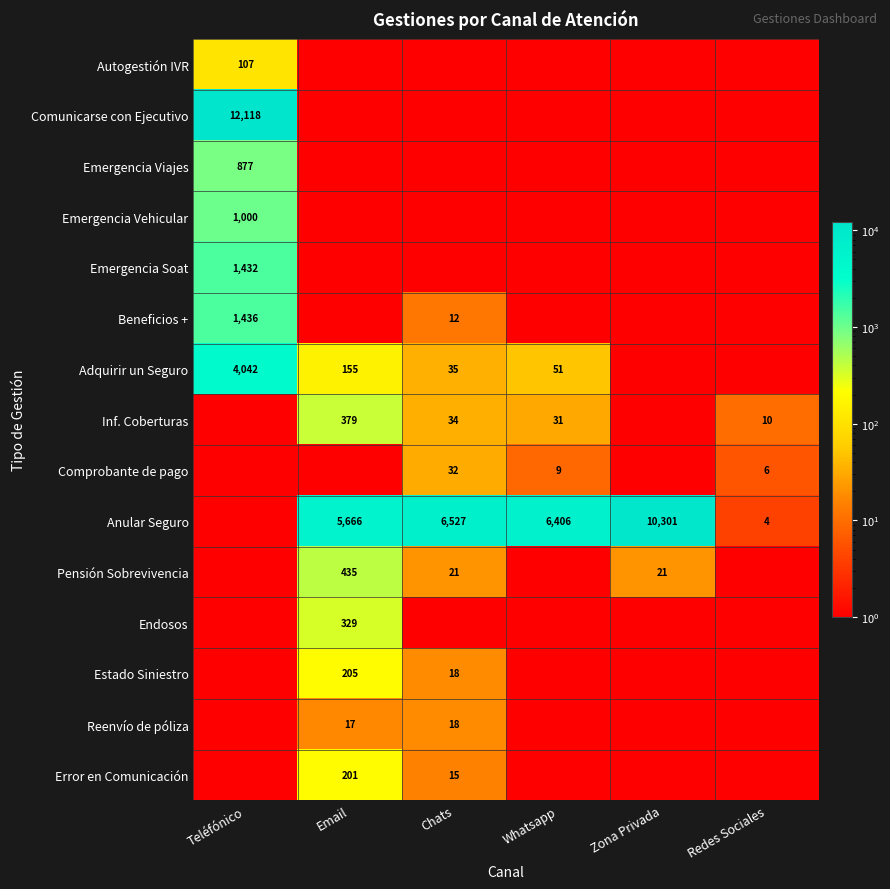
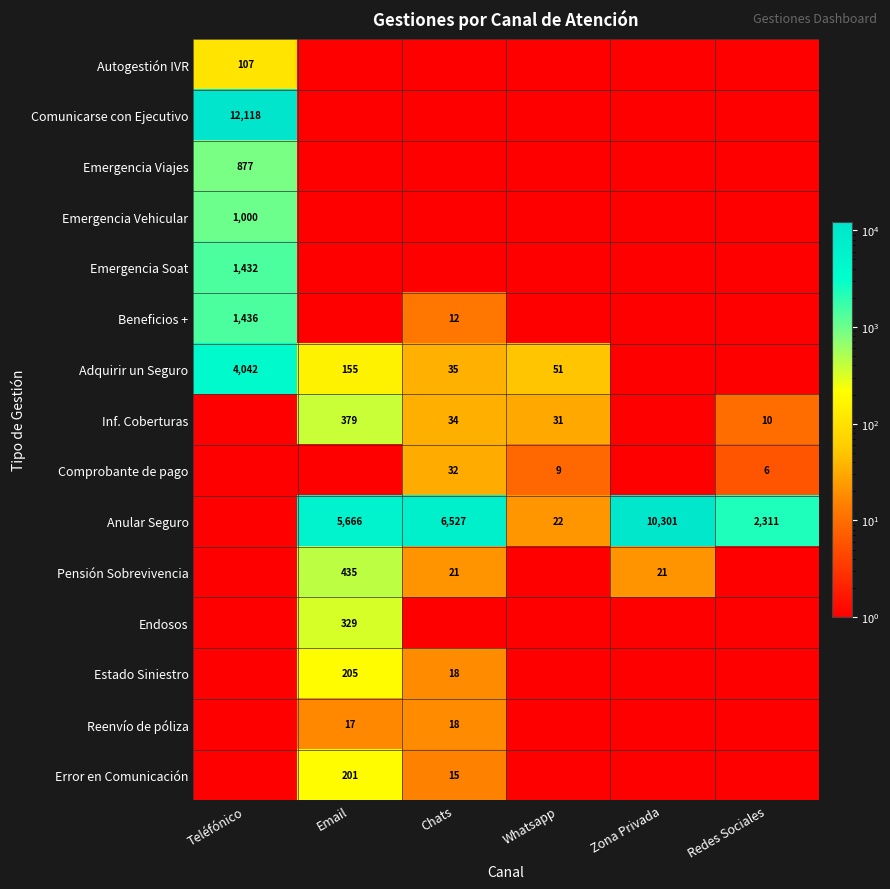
Anular Seguro, Whatsapp: 6,406 -> 22
Anular Seguro, Redes Sociales: 4 -> 2,311
